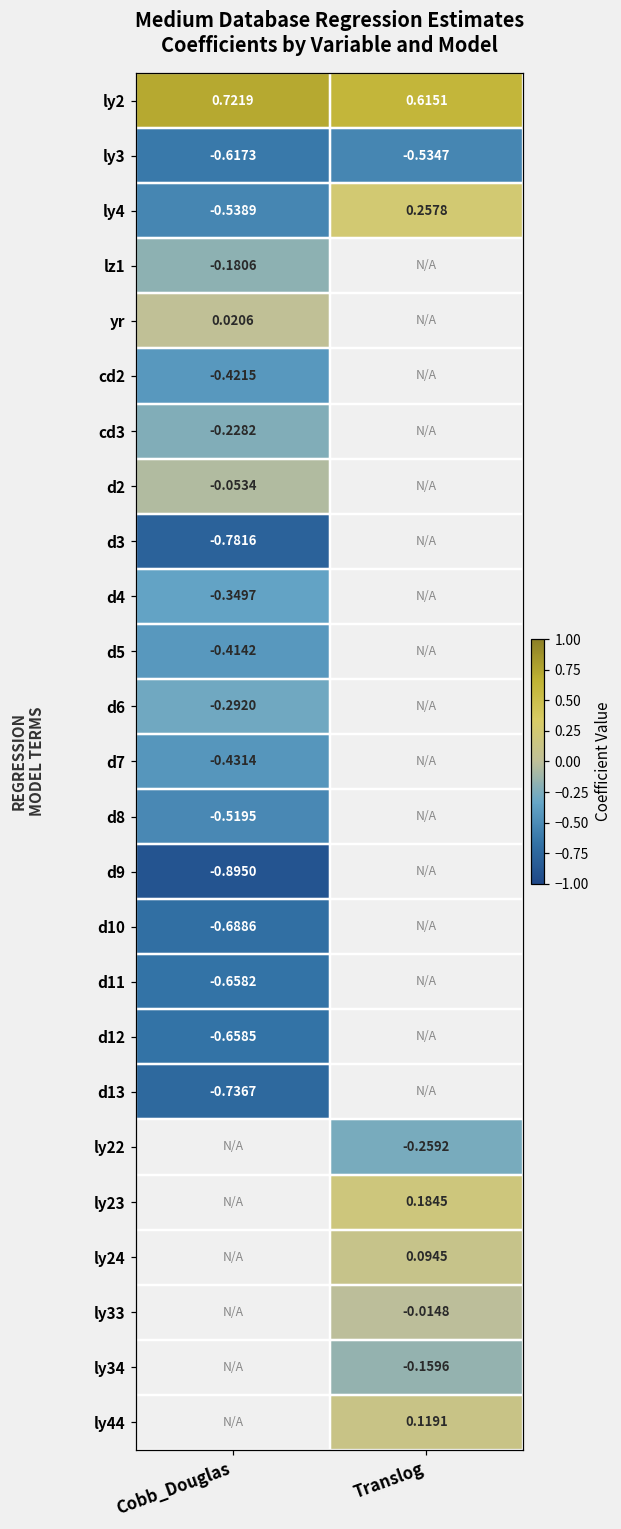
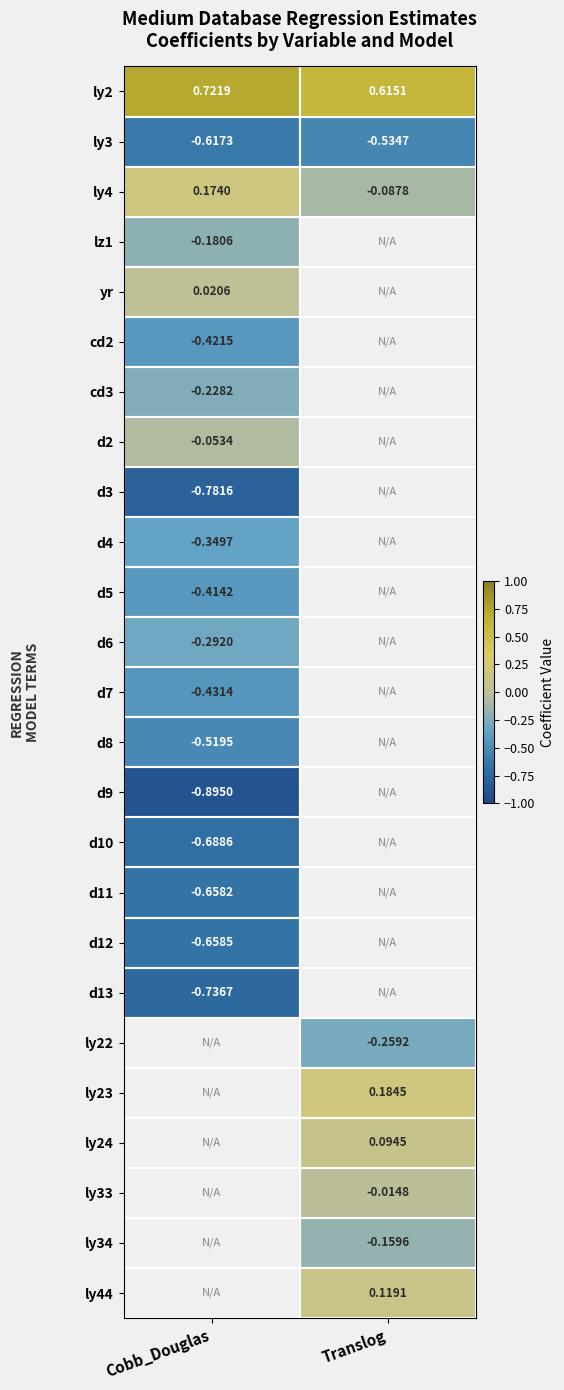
ly4, Cobb_Douglas: -0.5389 -> 0.1740
ly4, Translog: 0.2578 -> -0.0878
